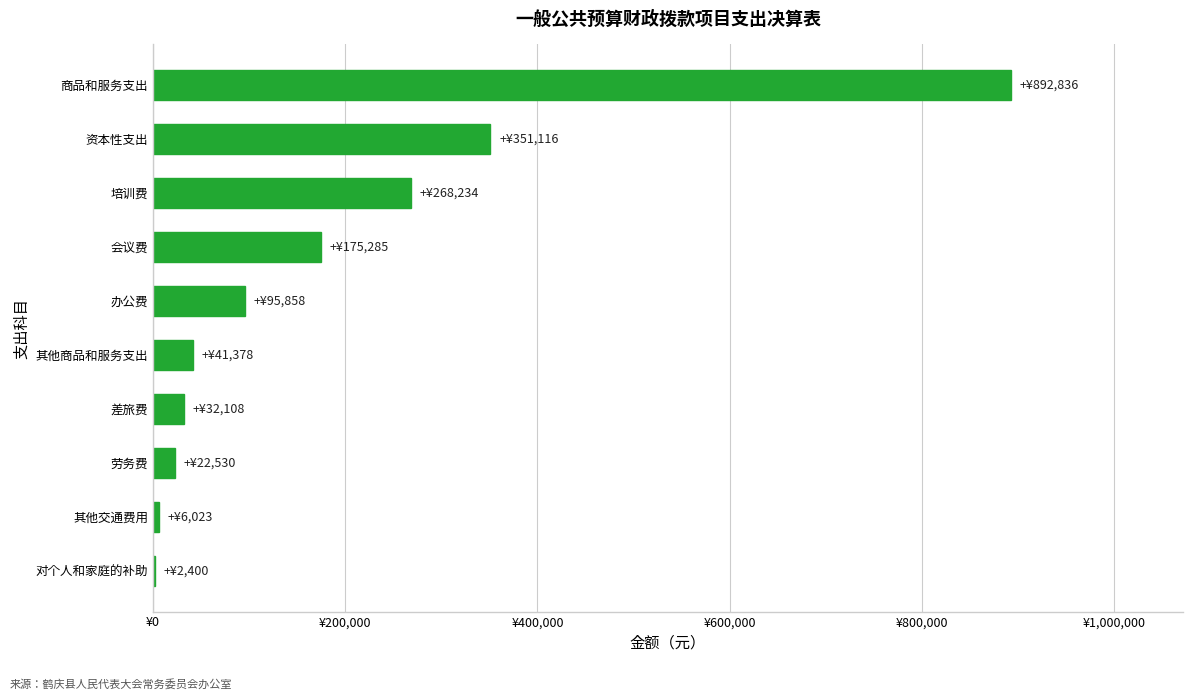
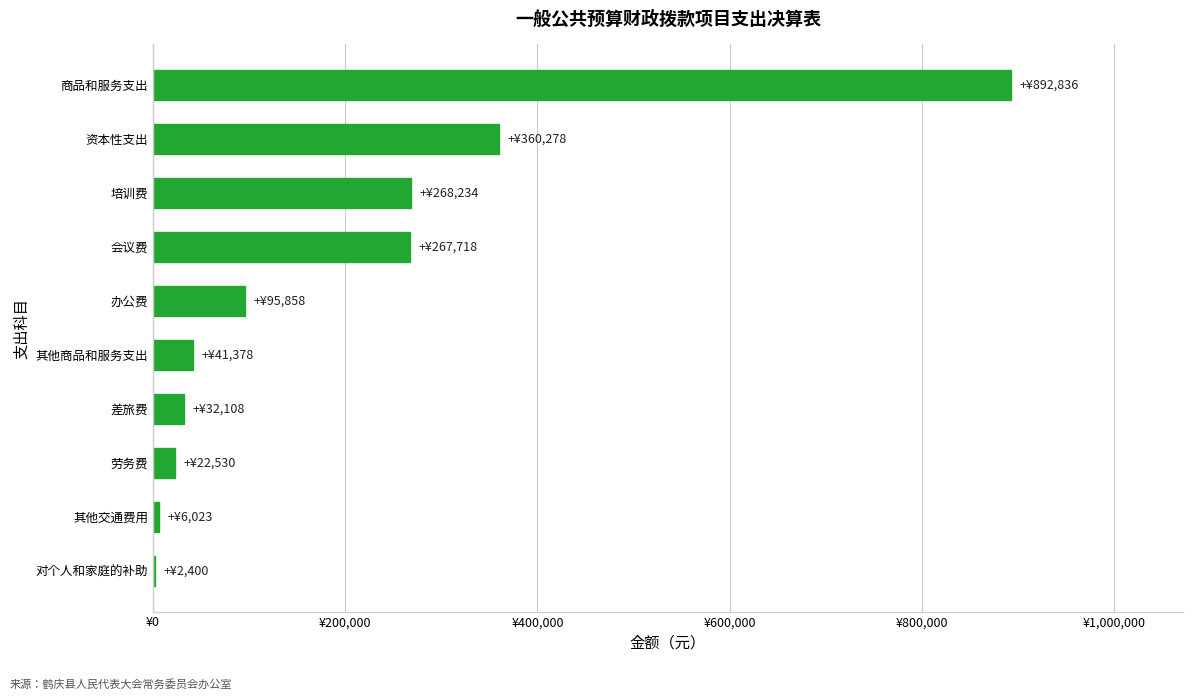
资本性支出: +¥351,116 -> +¥360,278
会议费: +¥175,285 -> +¥267,718
